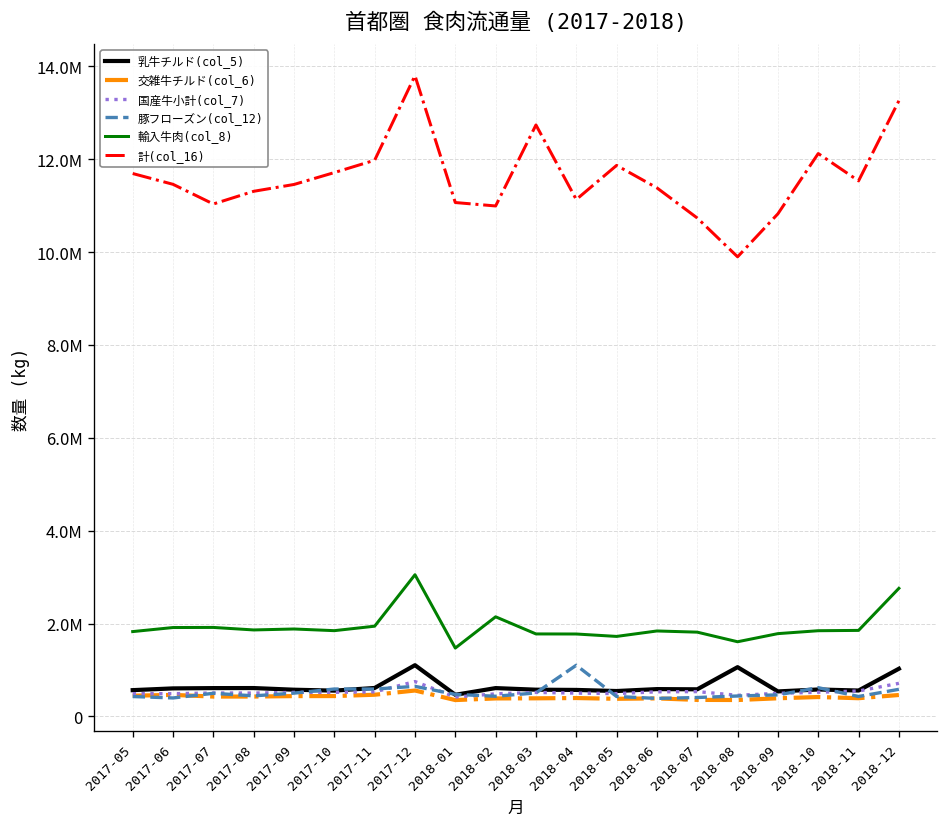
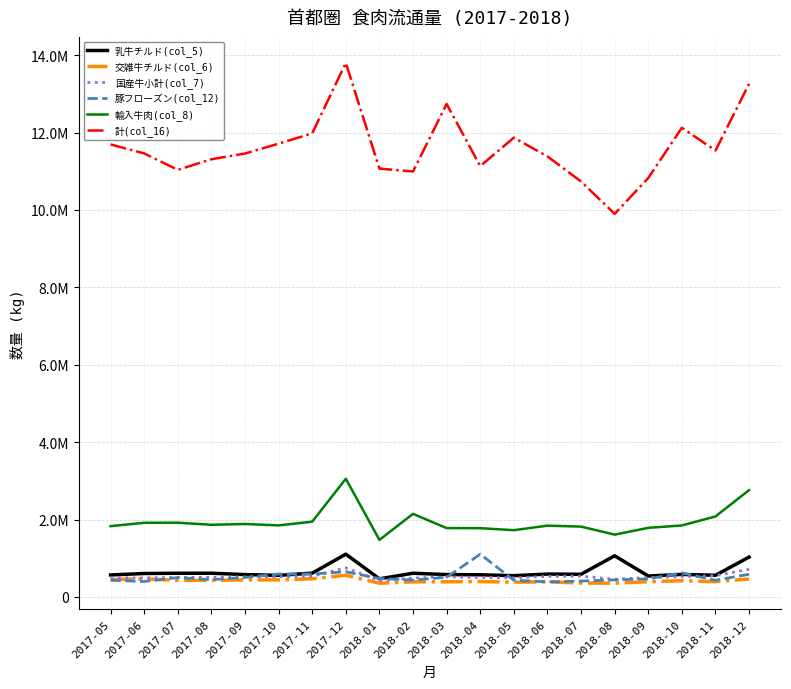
輸入牛肉(col_8), 2018-11: 1900000 -> 2100000
